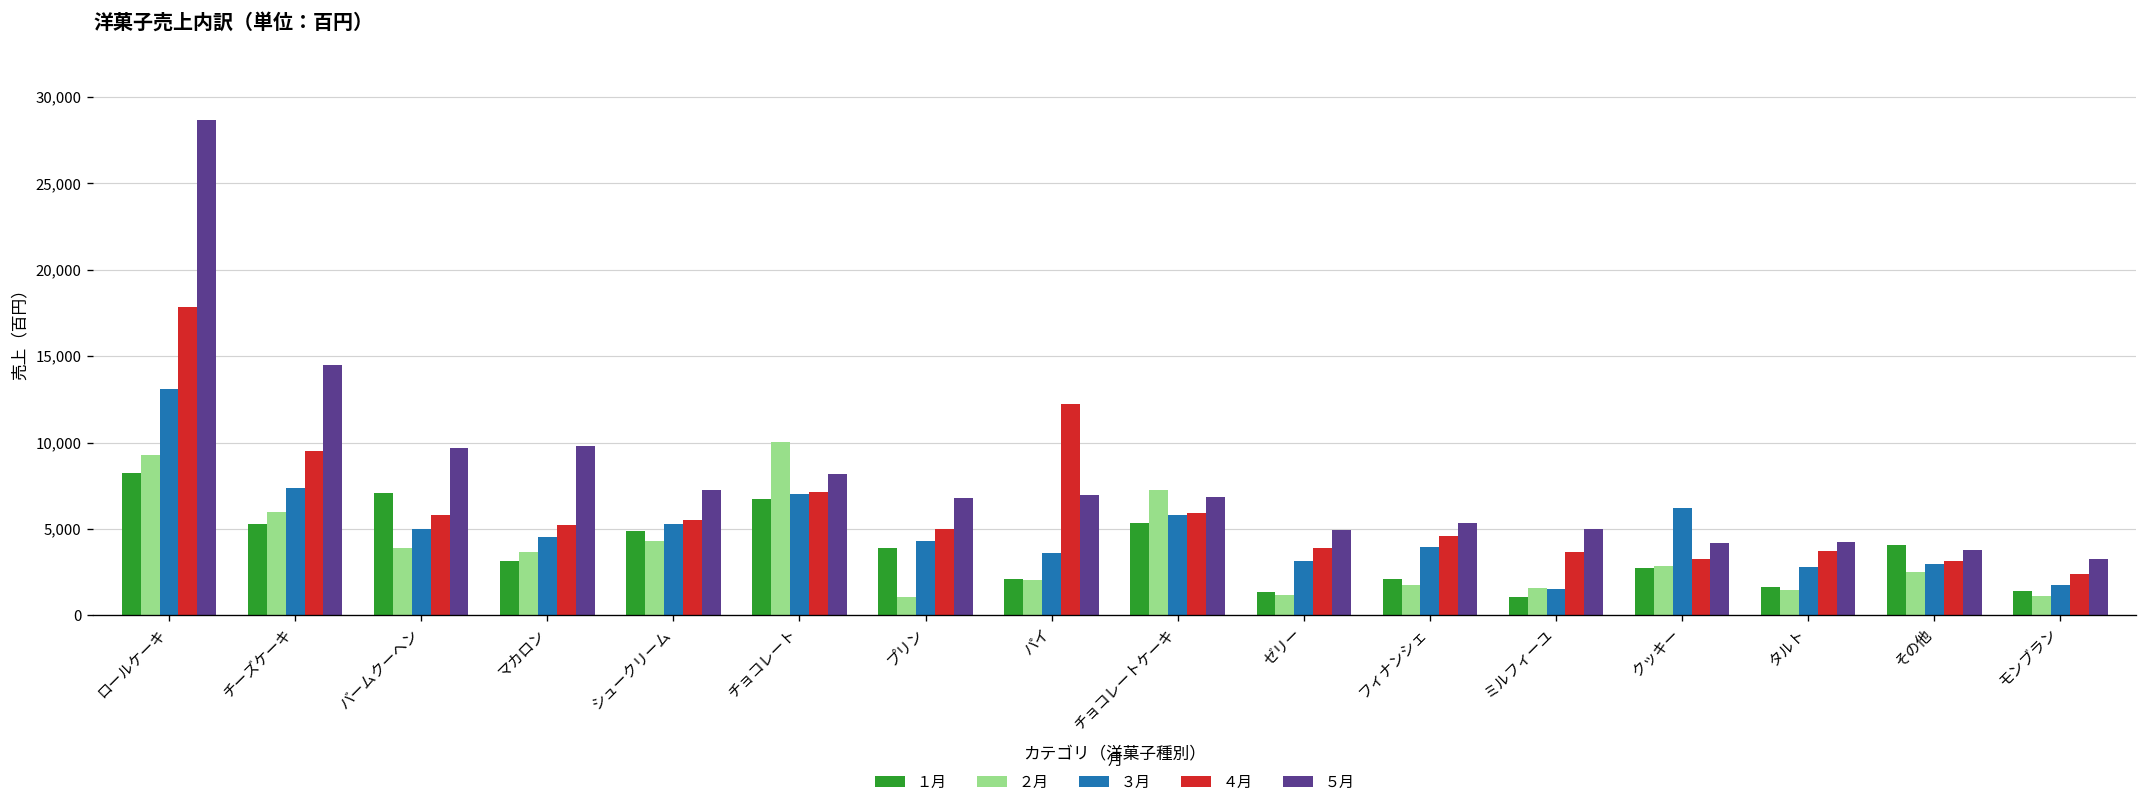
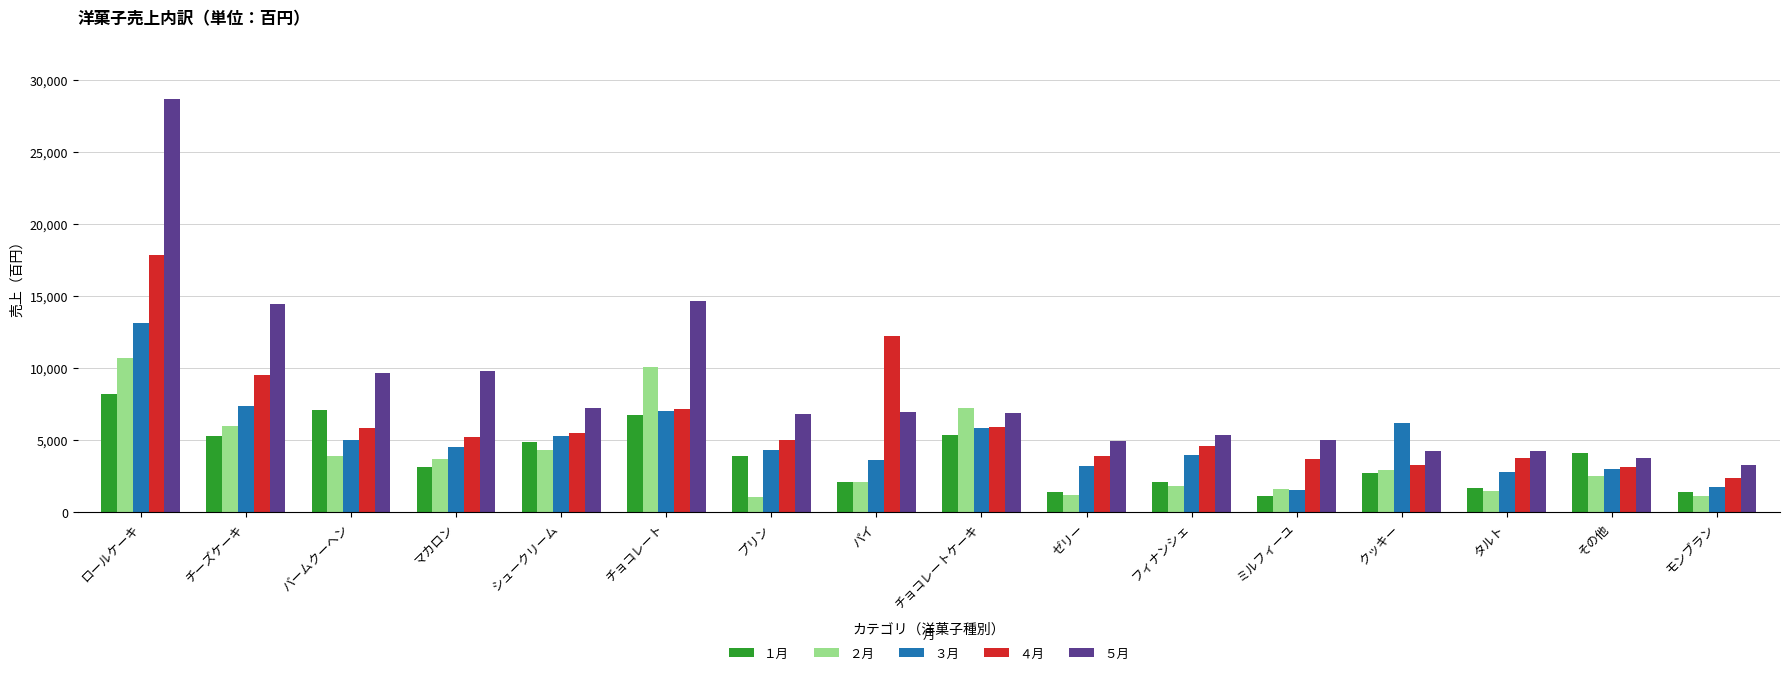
２月, ロールケーキ: 9,300 -> 10,700
５月, チョコレート: 8,200 -> 14,700
